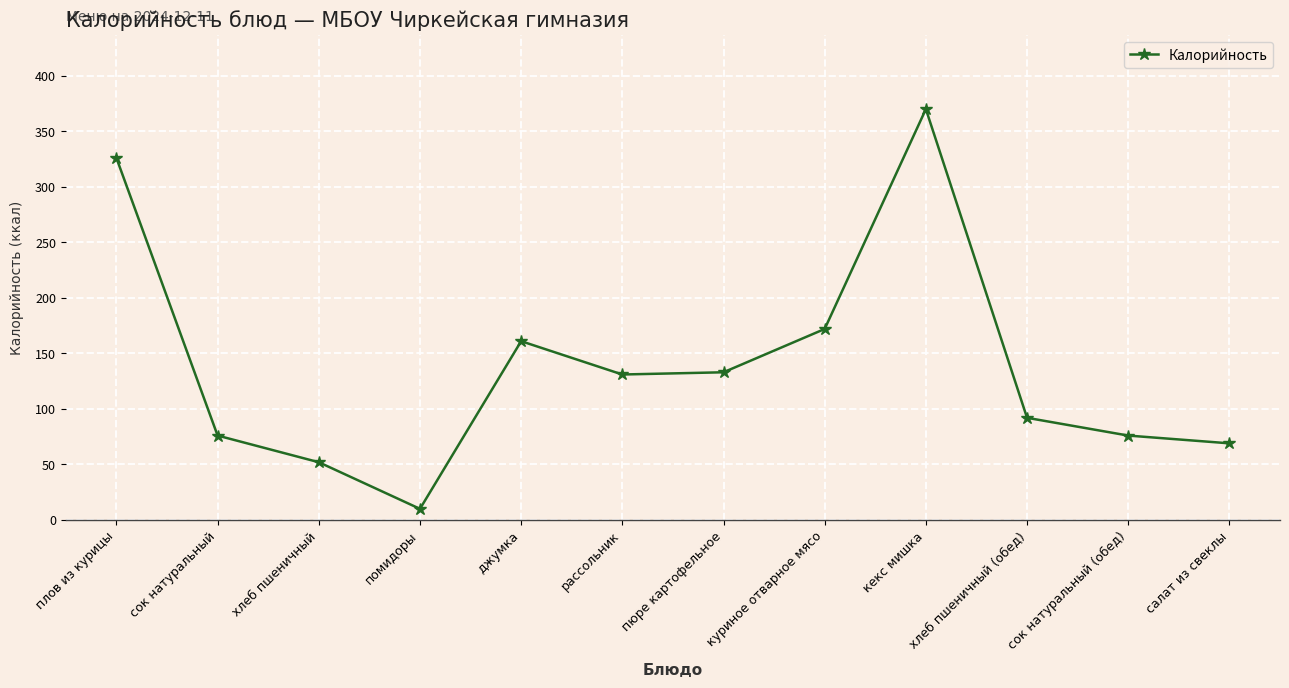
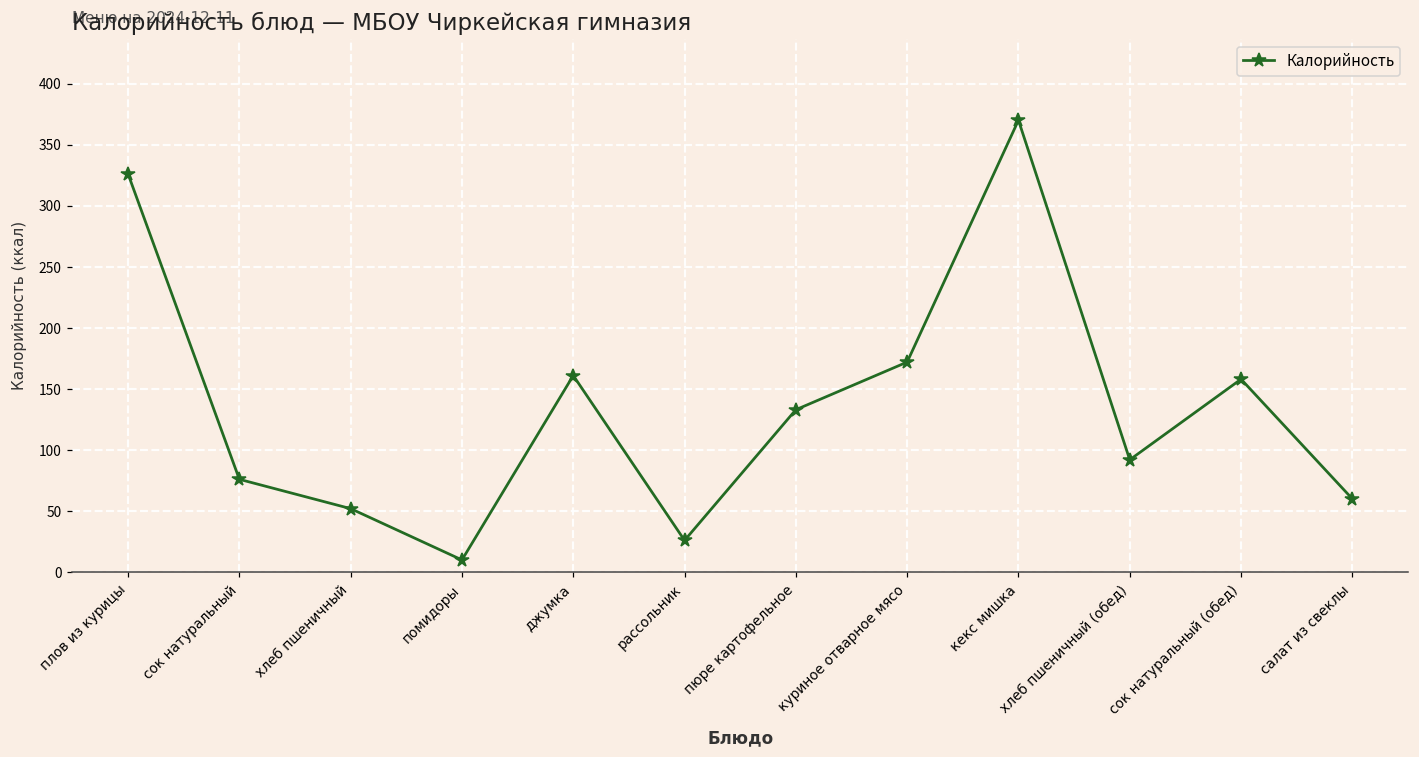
рассольник: 131 -> 26
сок натуральный (обед): 76 -> 158
салат из свеклы: 69 -> 60
